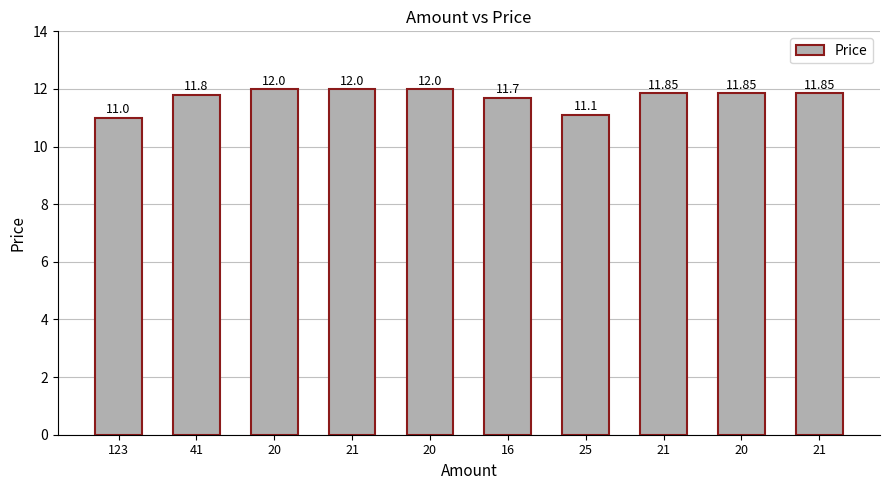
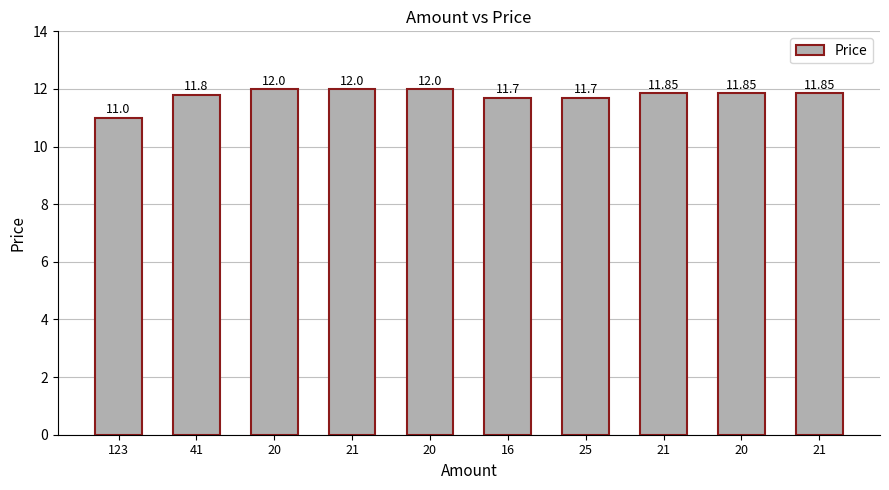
25: 11.1 -> 11.7
